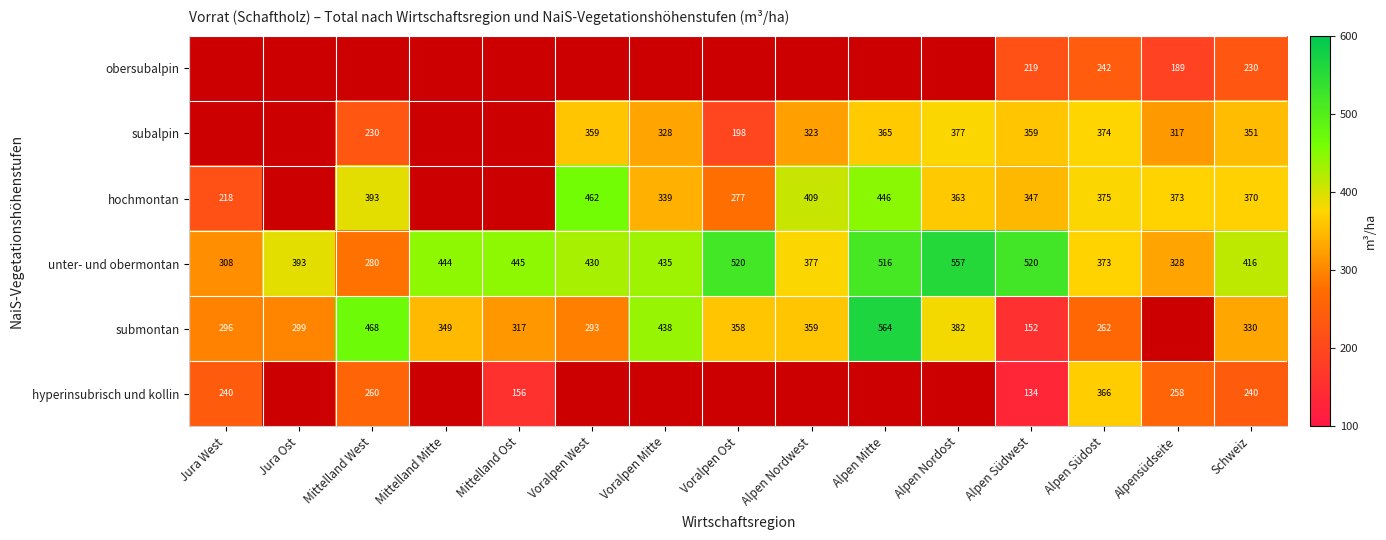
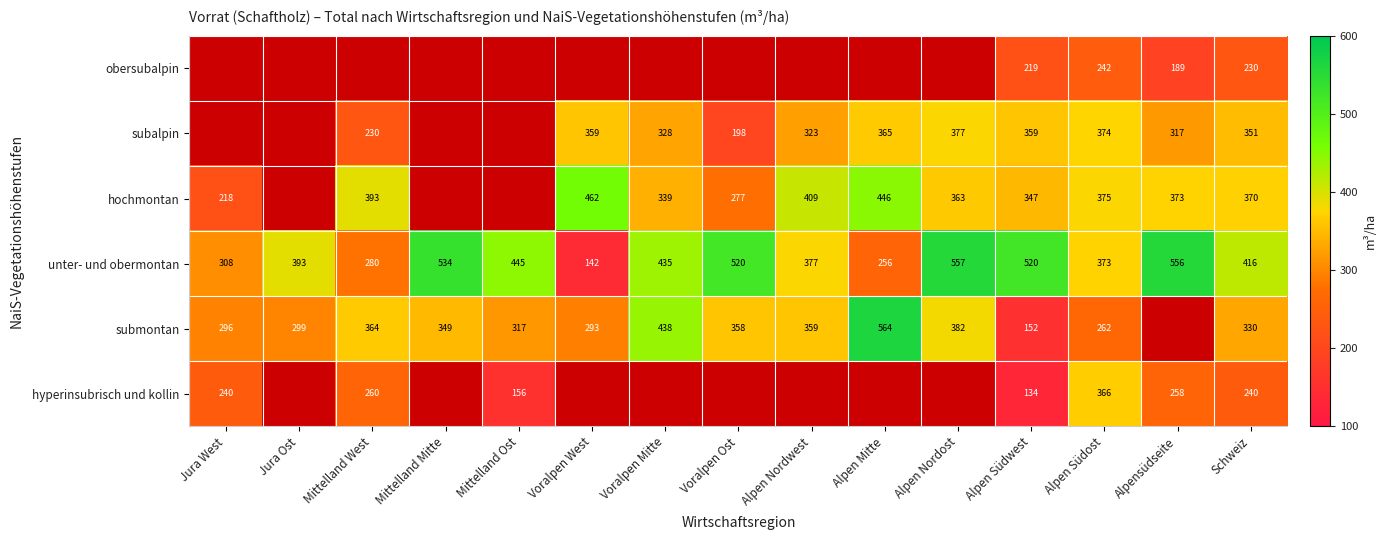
unter- und obermontan, Mittelland Mitte: 444 -> 534
unter- und obermontan, Voralpen West: 430 -> 142
unter- und obermontan, Alpen Mitte: 516 -> 256
unter- und obermontan, Alpensüdseite: 328 -> 556
submontan, Mittelland West: 468 -> 364
